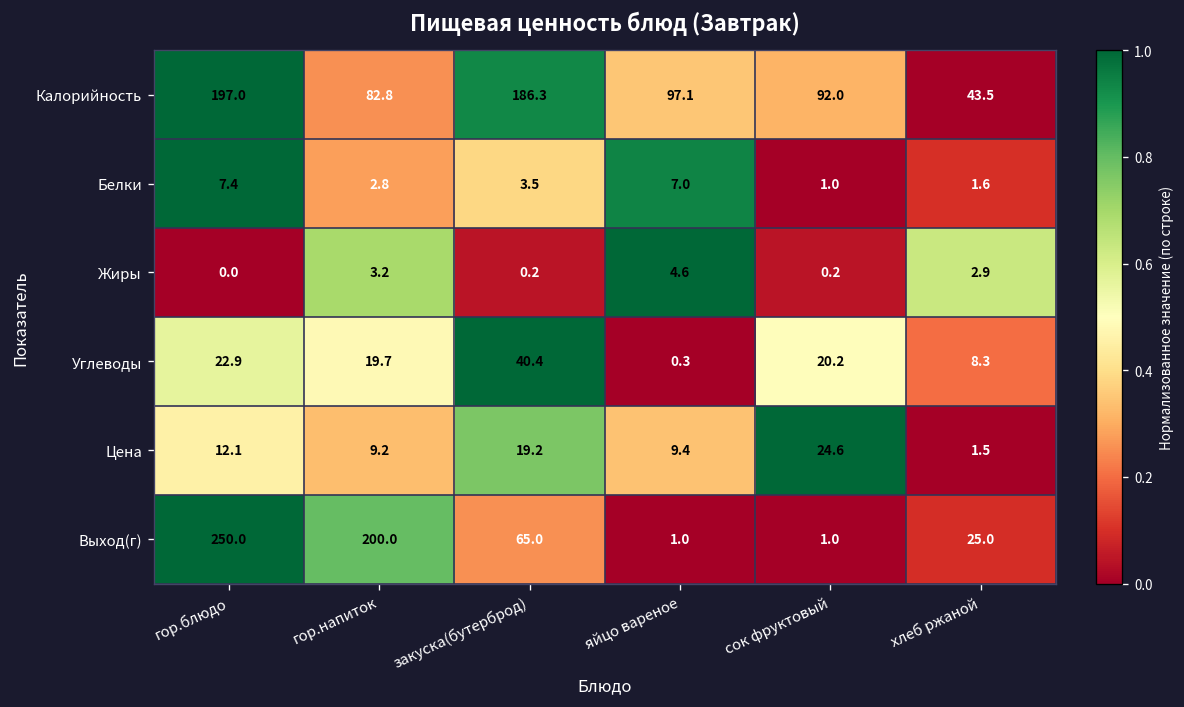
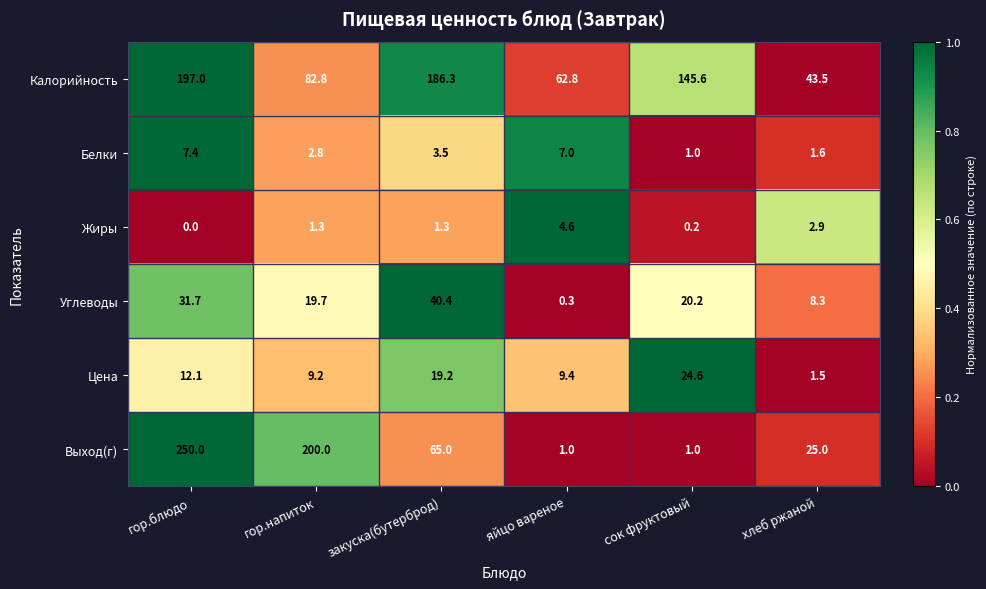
Калорийность, яйцо вареное: 97.1 -> 62.8
Калорийность, сок фруктовый: 92.0 -> 145.6
Жиры, гор.напиток: 3.2 -> 1.3
Жиры, закуска(бутерброд): 0.2 -> 1.3
Углеводы, гор.блюдо: 22.9 -> 31.7
